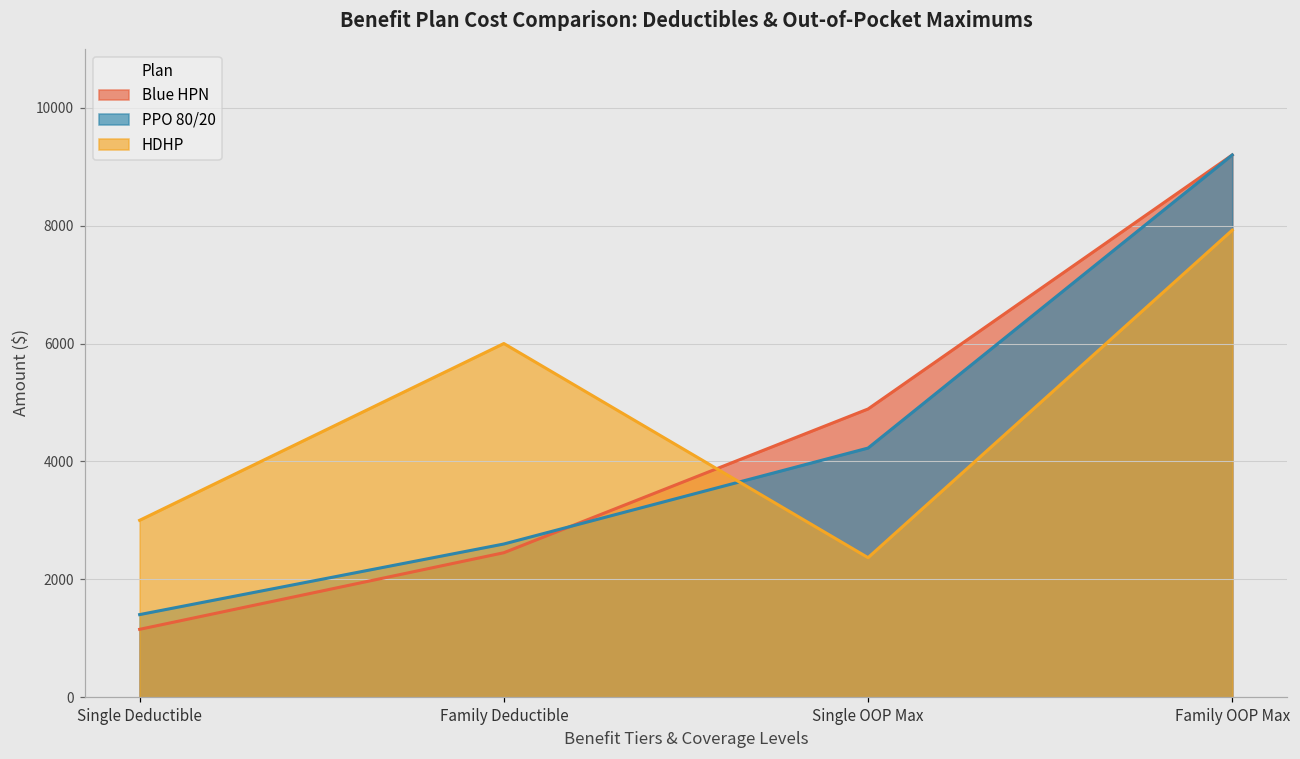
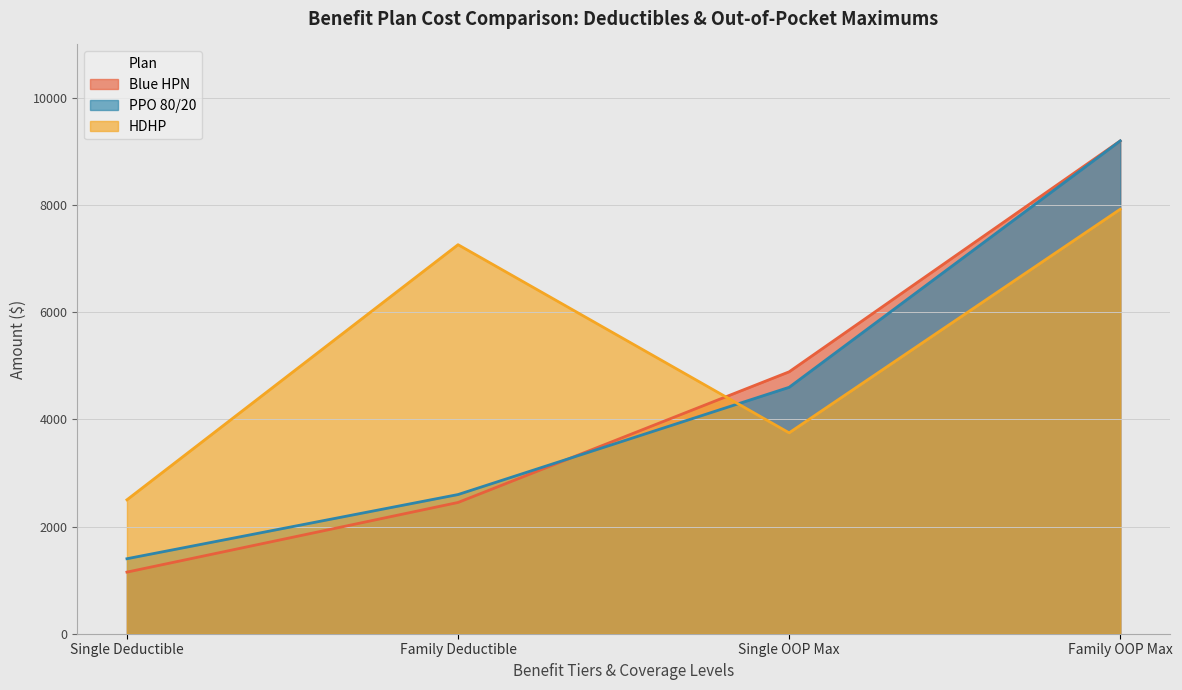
HDHP, Single Deductible: 3000 -> 2500
HDHP, Family Deductible: 6000 -> 7300
PPO 80/20, Single OOP Max: 4200 -> 4600
HDHP, Single OOP Max: 2400 -> 3800
